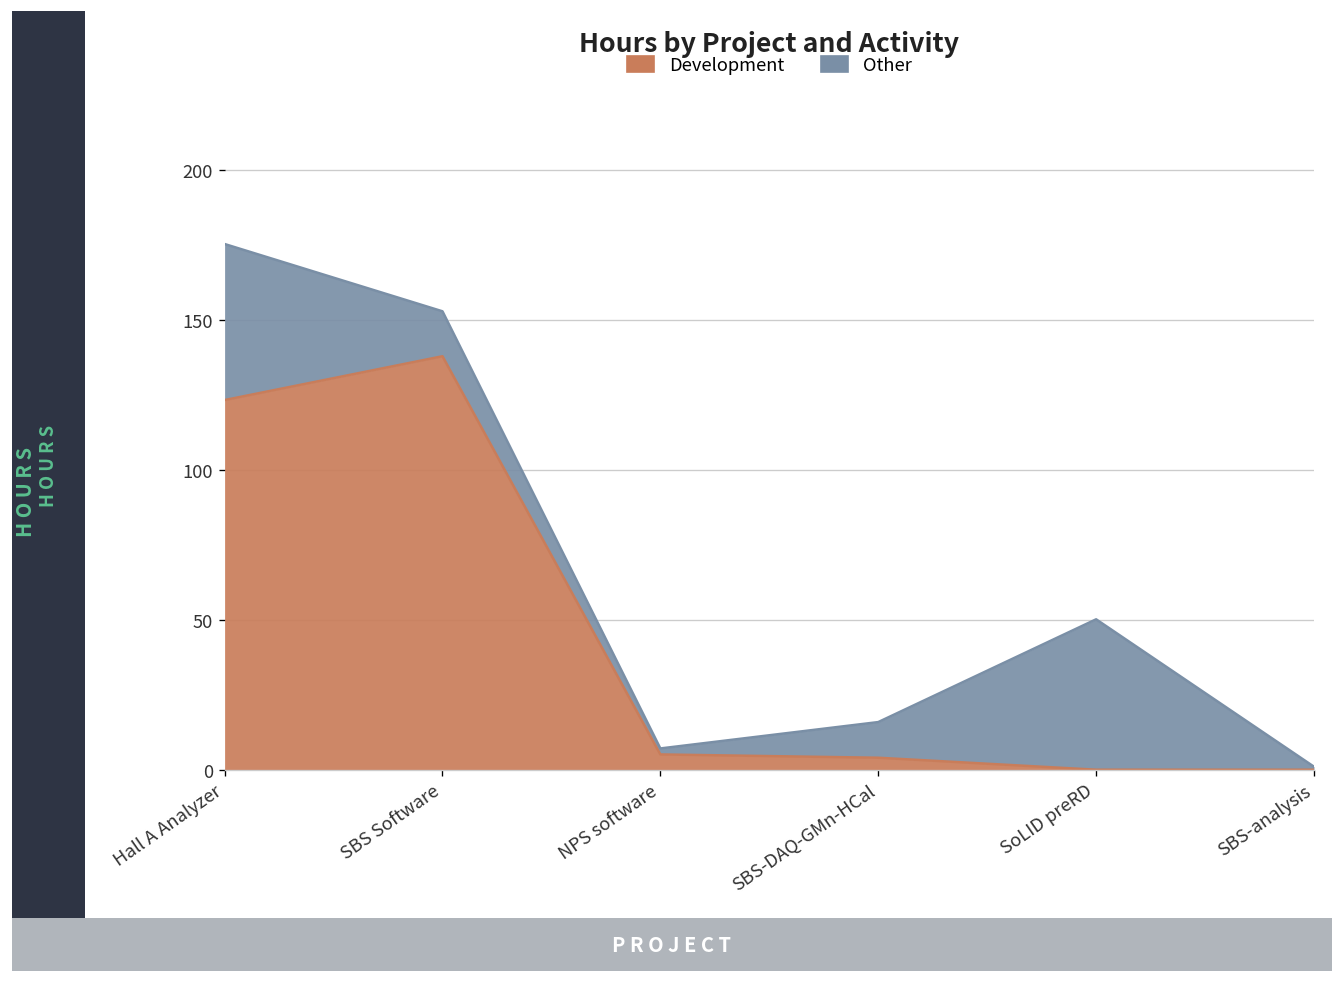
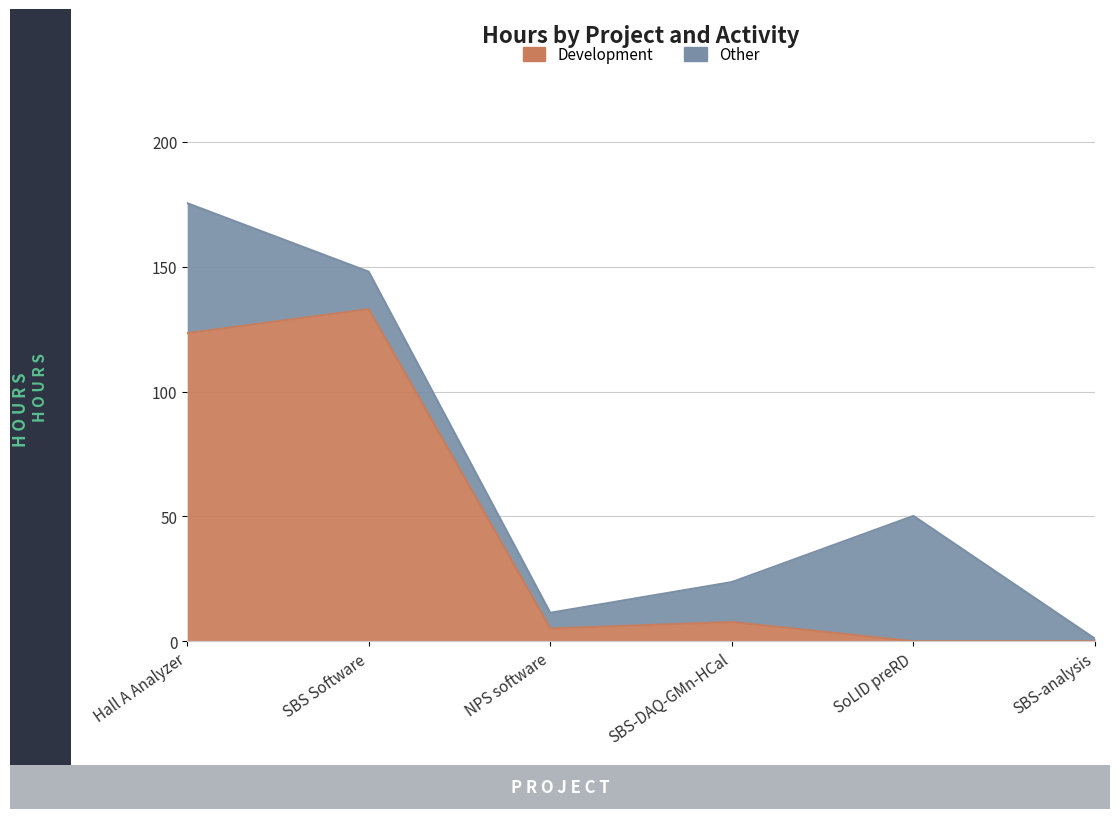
Development, SBS Software: 138 -> 133
Other, NPS software: 2 -> 6
Development, SBS-DAQ-GMn-HCal: 4 -> 8
Other, SBS-DAQ-GMn-HCal: 12 -> 16
